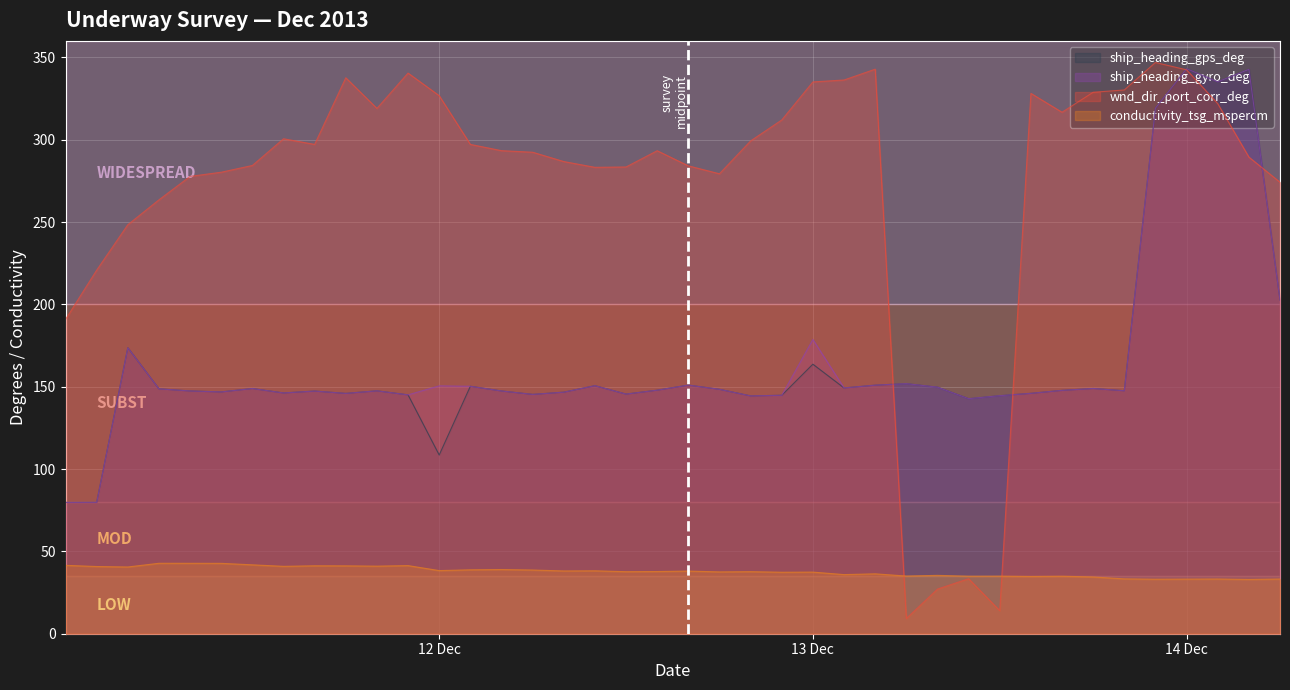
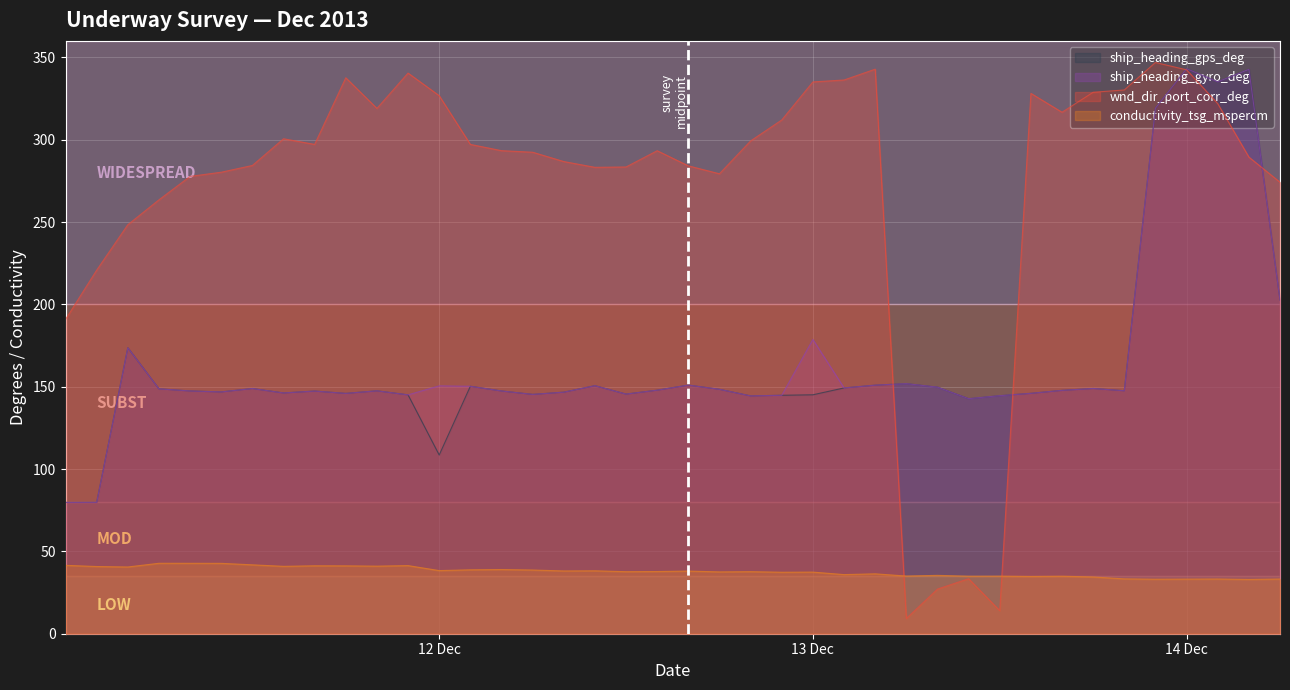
ship_heading_gps_deg, 13 Dec: 164 -> 145
